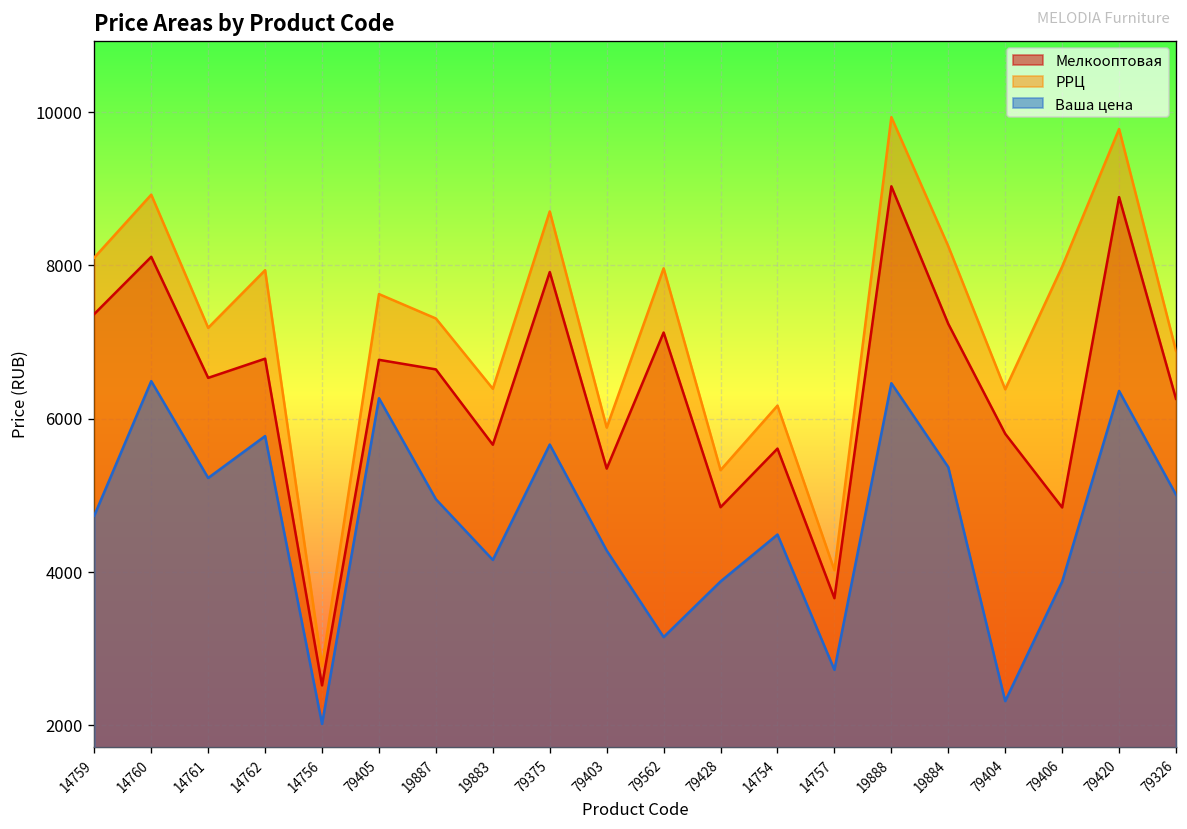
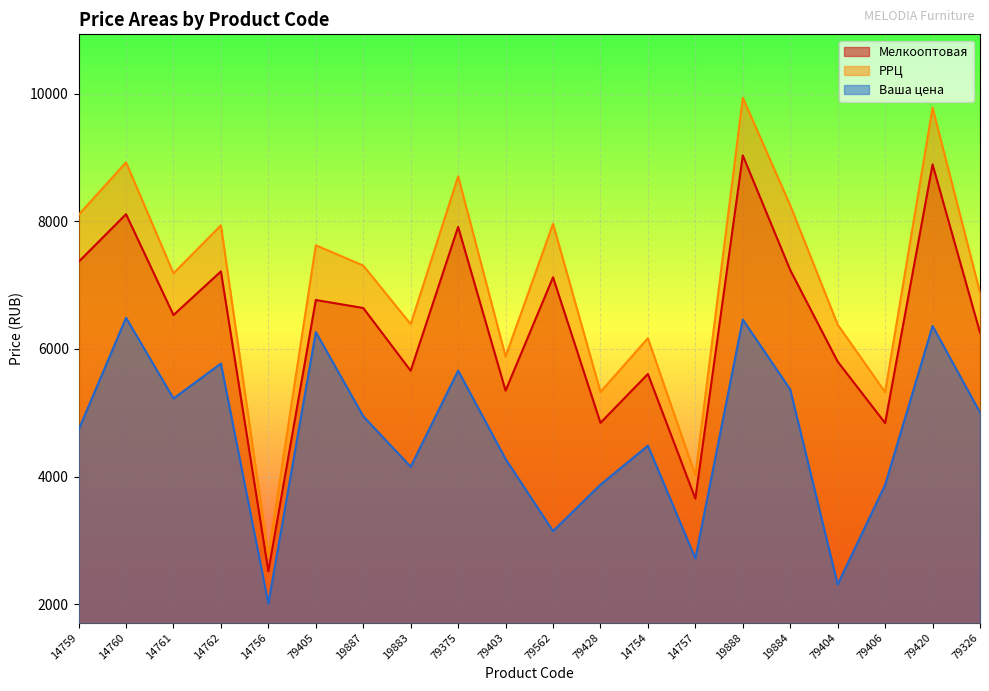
Мелкооптовая, 14762: 6800 -> 7200
РРЦ, 79406: 8000 -> 5300
